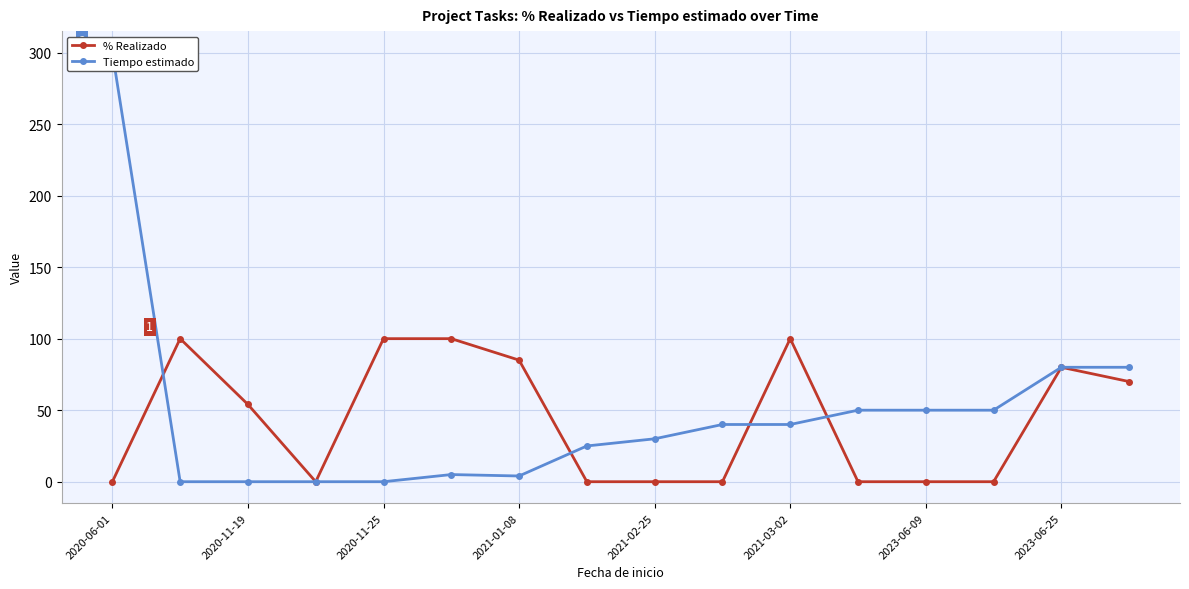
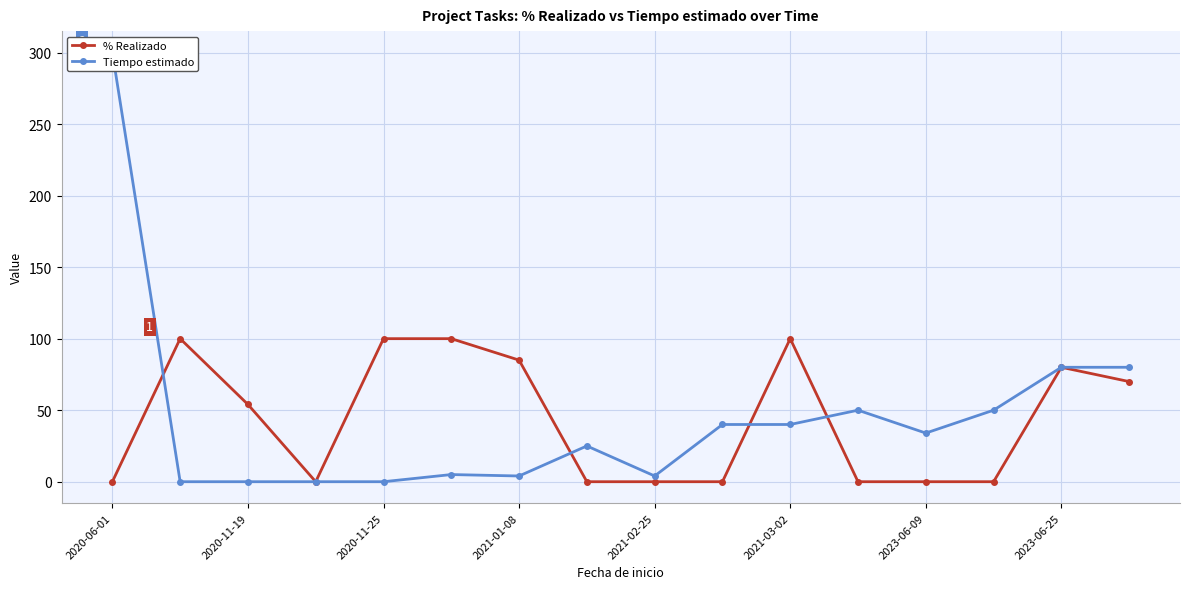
Tiempo estimado, 2021-02-25: 30 -> 4
Tiempo estimado, 2023-06-09: 50 -> 34
